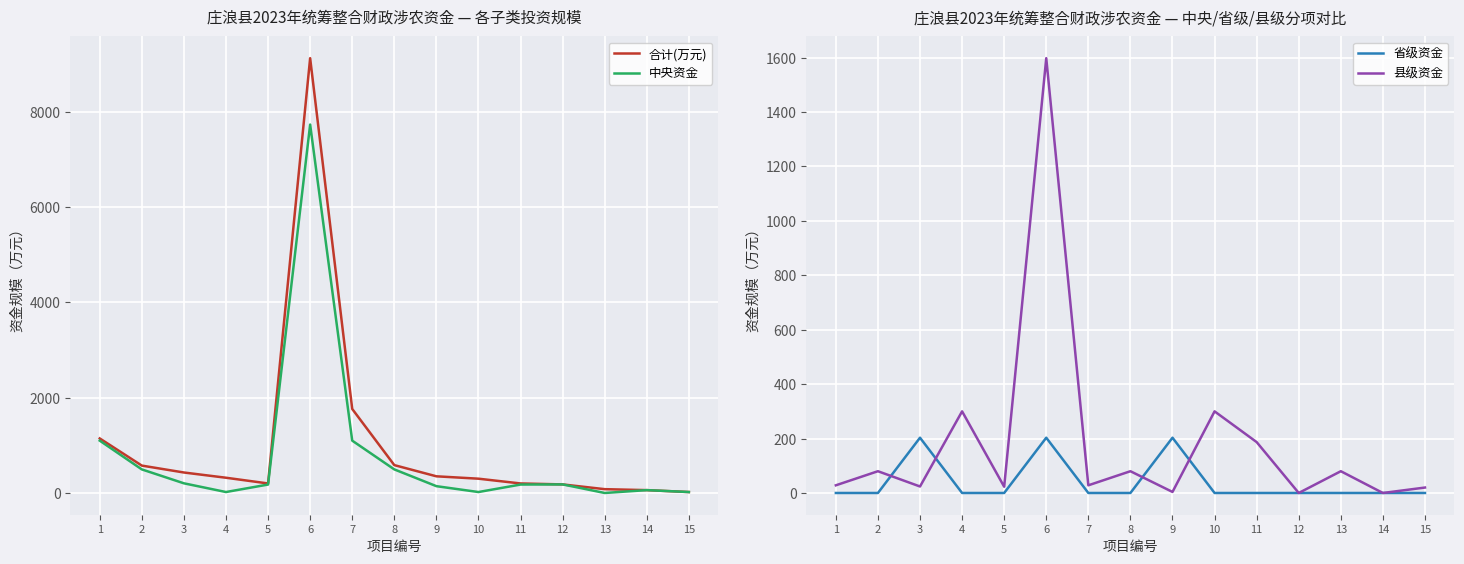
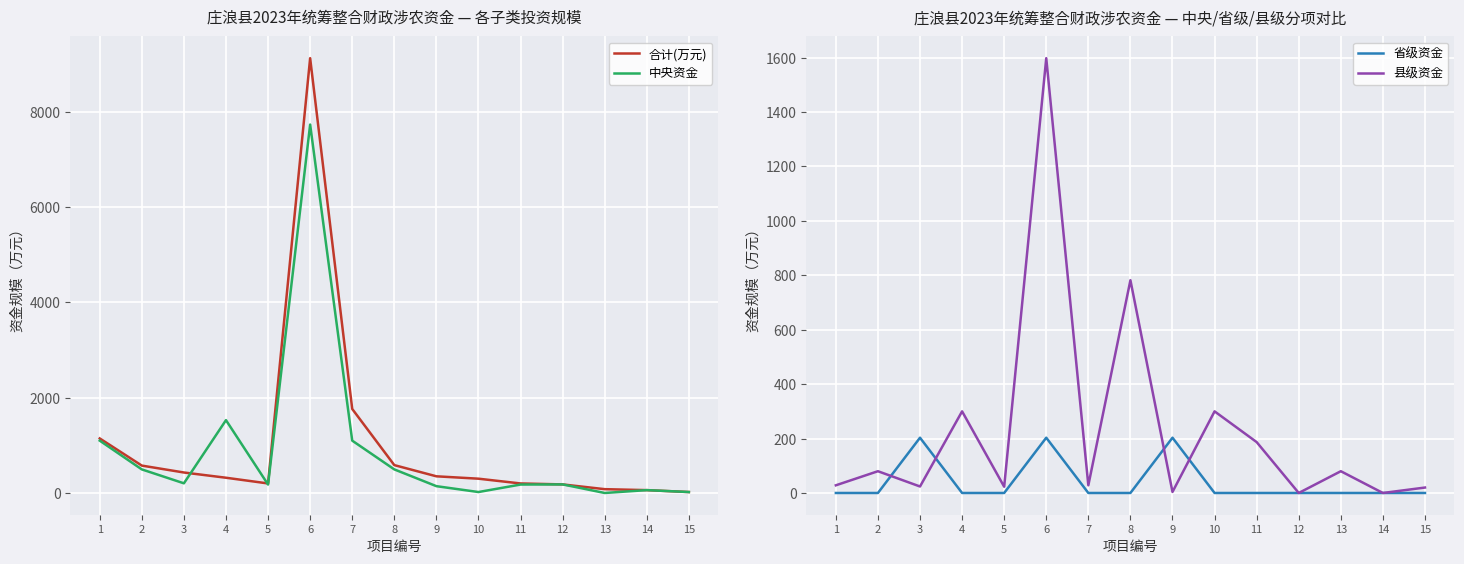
庄浪县2023年统筹整合财政涉农资金 — 各子类投资规模, 中央资金, 4: 0 -> 1500
庄浪县2023年统筹整合财政涉农资金 — 中央/省级/县级分项对比, 县级资金, 8: 80 -> 780
